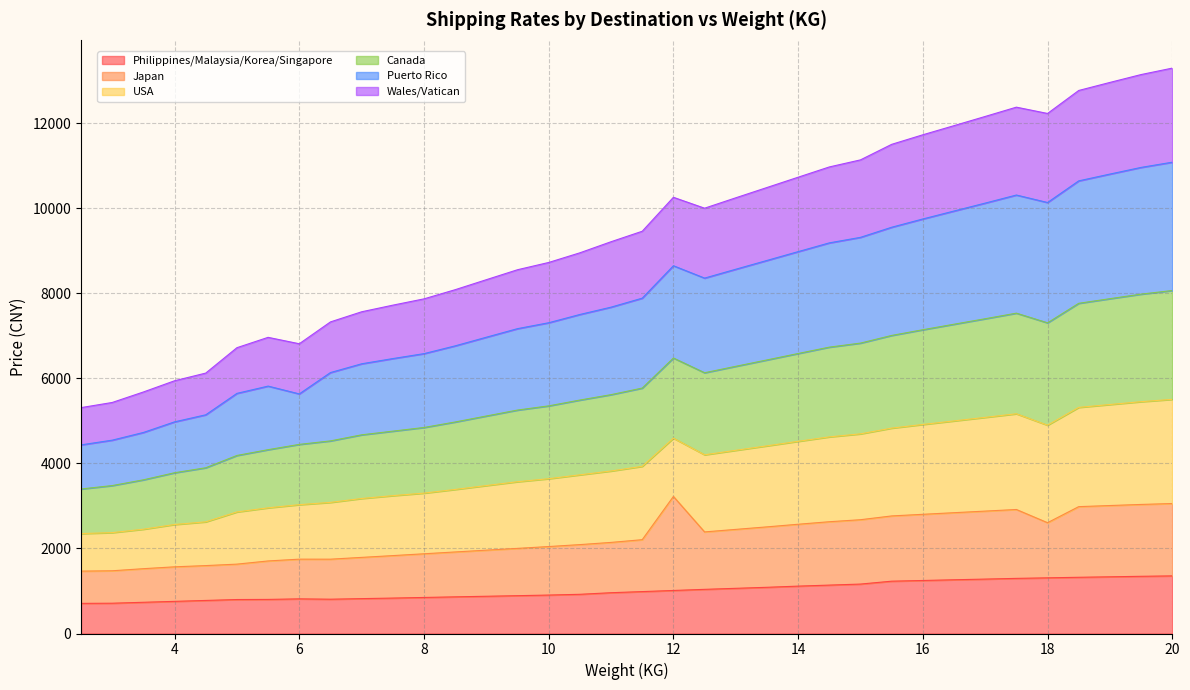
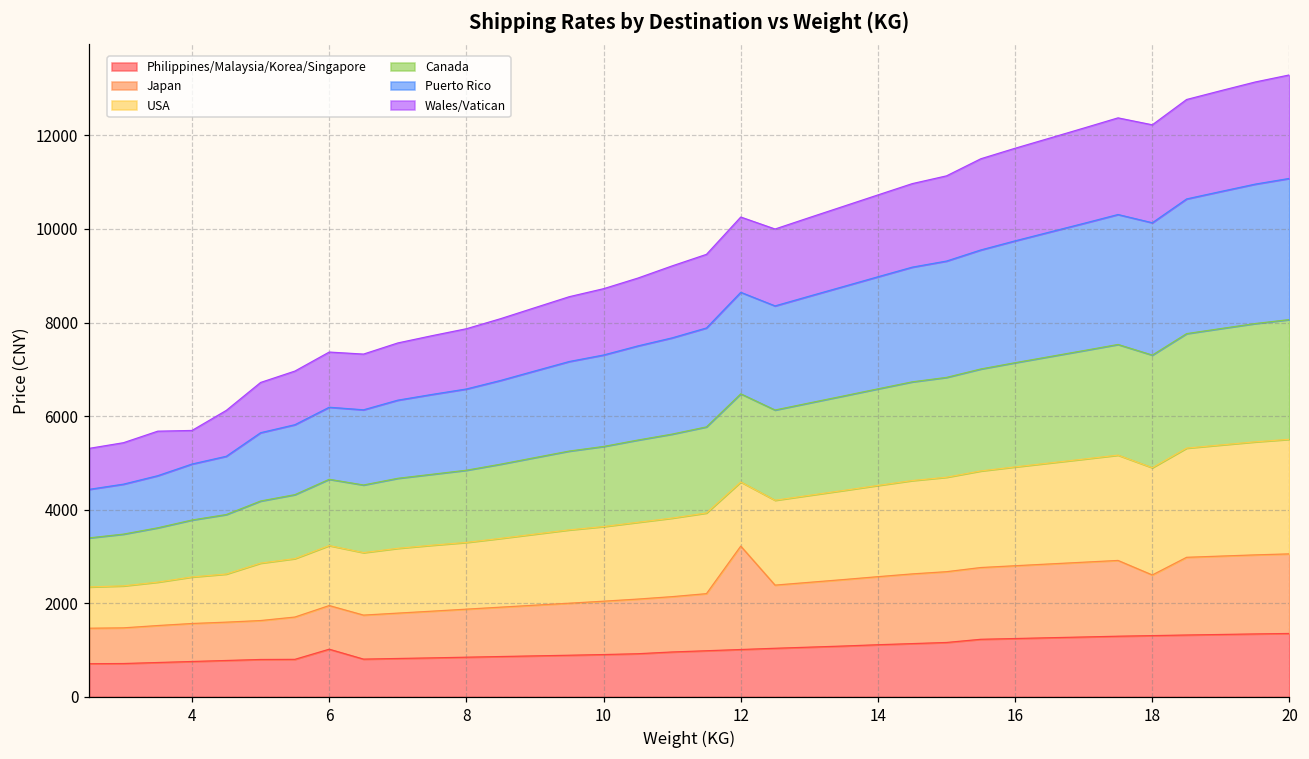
Wales/Vatican, 4: 1000 -> 700
Philippines/Malaysia/Korea/Singapore, 6: 800 -> 1000
Puerto Rico, 6: 1200 -> 1500
